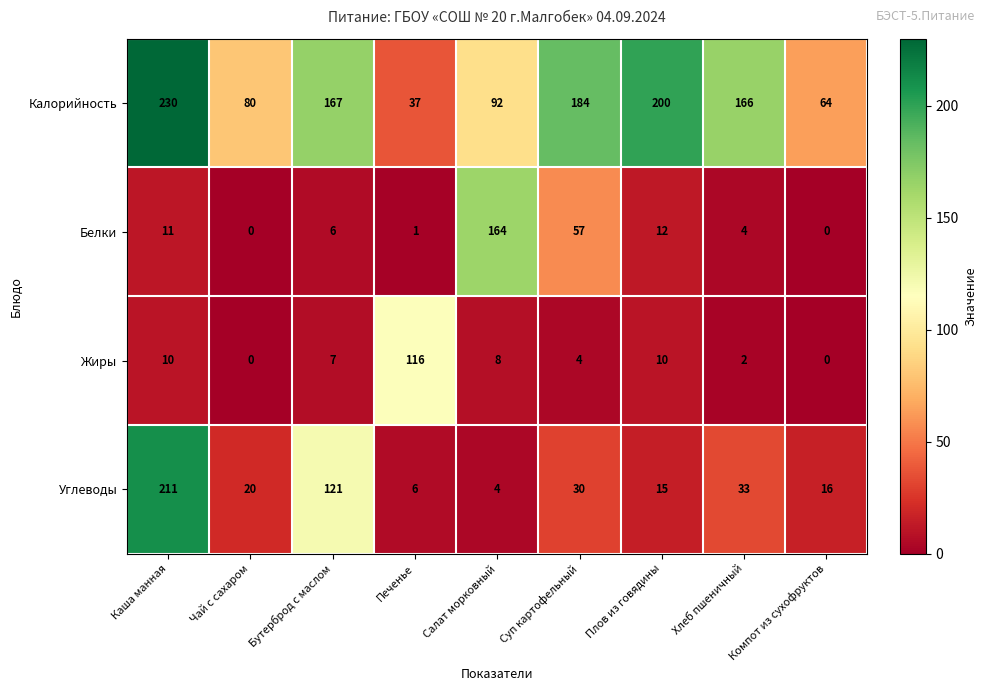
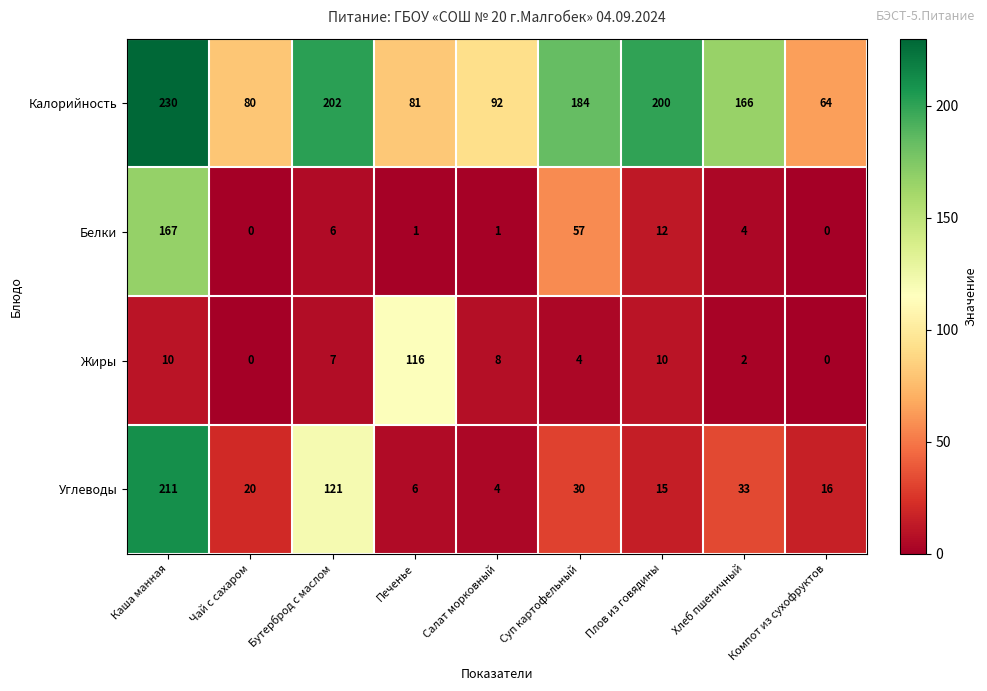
Калорийность, Бутерброд с маслом: 167 -> 202
Калорийность, Печенье: 37 -> 81
Белки, Каша манная: 11 -> 167
Белки, Салат морковный: 164 -> 1
